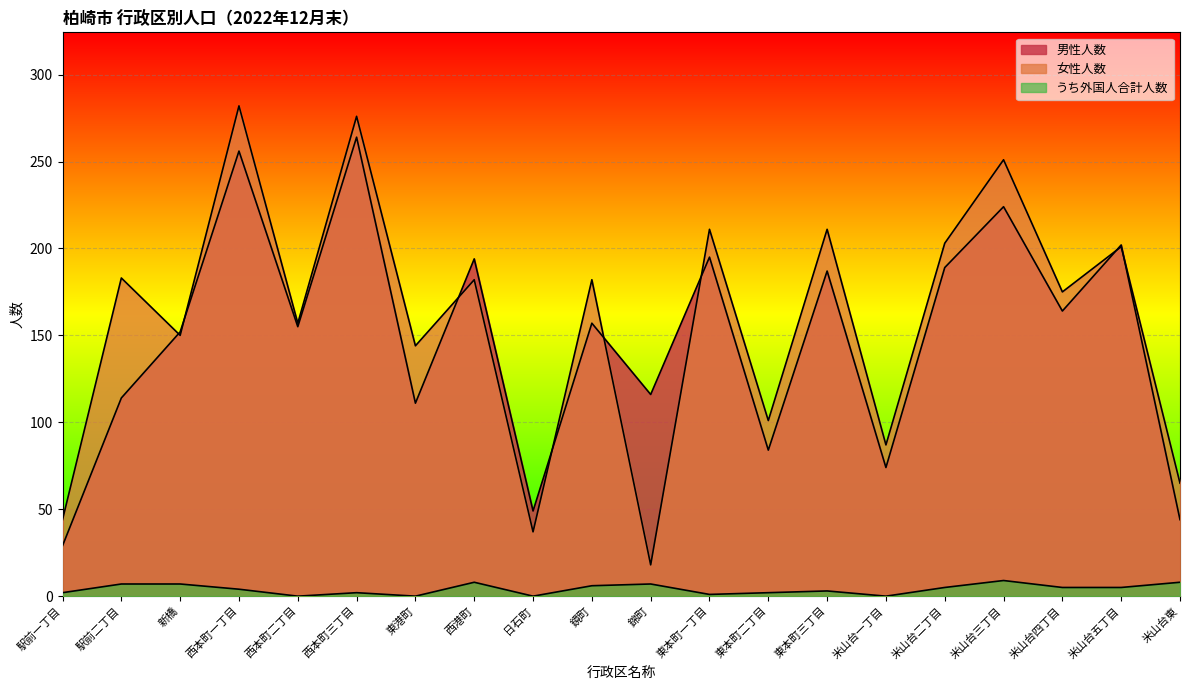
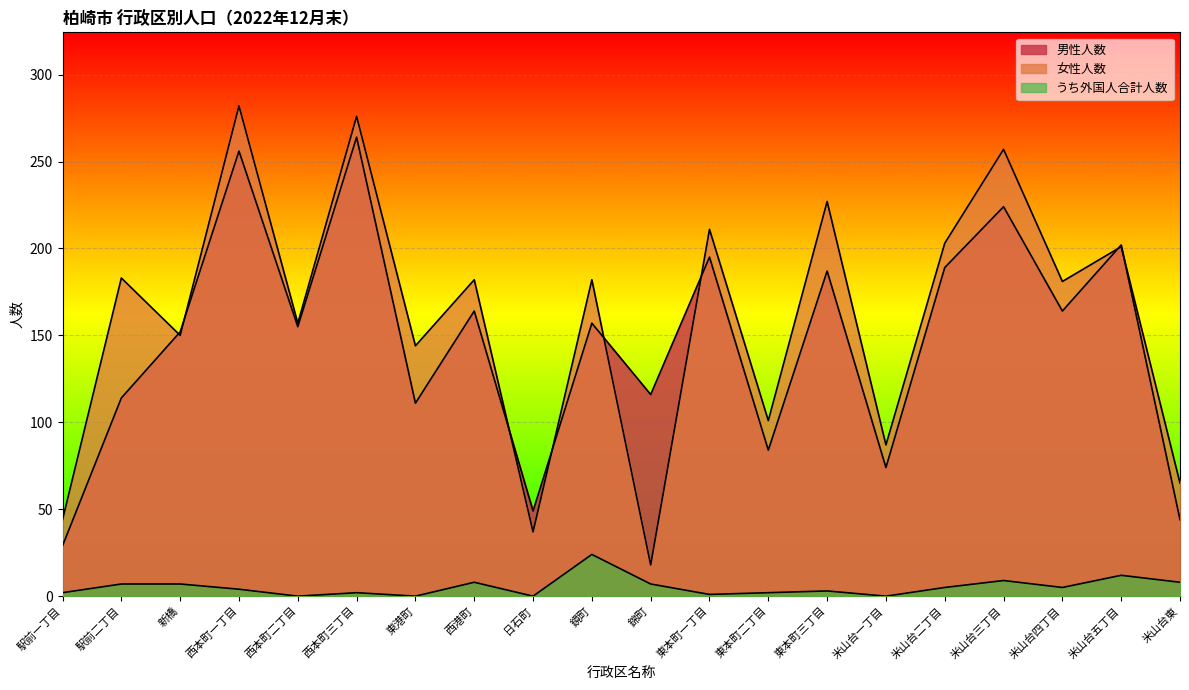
男性人数, 西港町: 194 -> 164
うち外国人合計人数, 鏡町: 6 -> 24
女性人数, 東本町三丁目: 211 -> 227
女性人数, 米山台三丁目: 251 -> 257
女性人数, 米山台四丁目: 175 -> 181
うち外国人合計人数, 米山台五丁目: 5 -> 12
